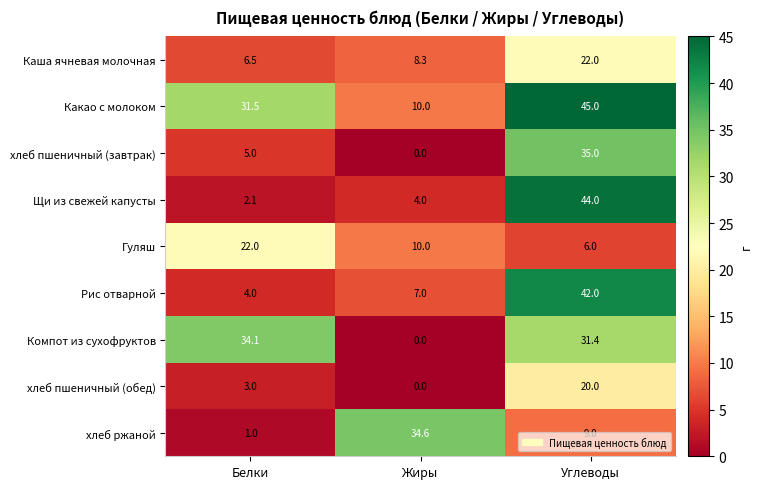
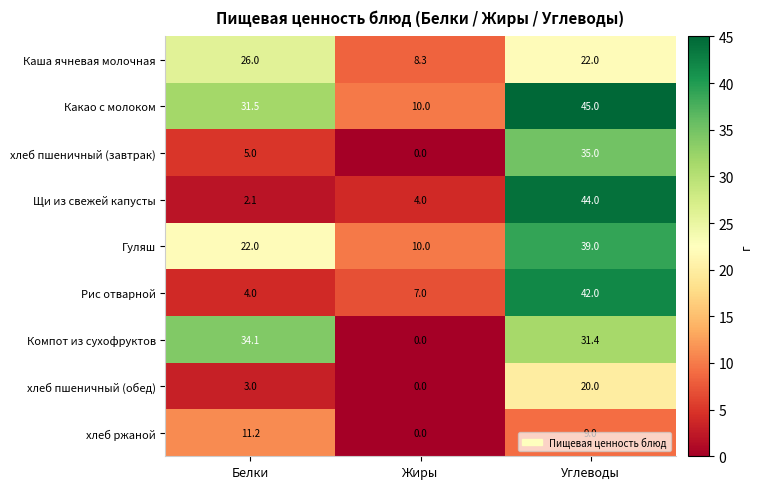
Каша ячневая молочная, Белки: 6.5 -> 26.0
Гуляш, Углеводы: 6.0 -> 39.0
хлеб ржаной, Белки: 1.0 -> 11.2
хлеб ржаной, Жиры: 34.6 -> 0.0
